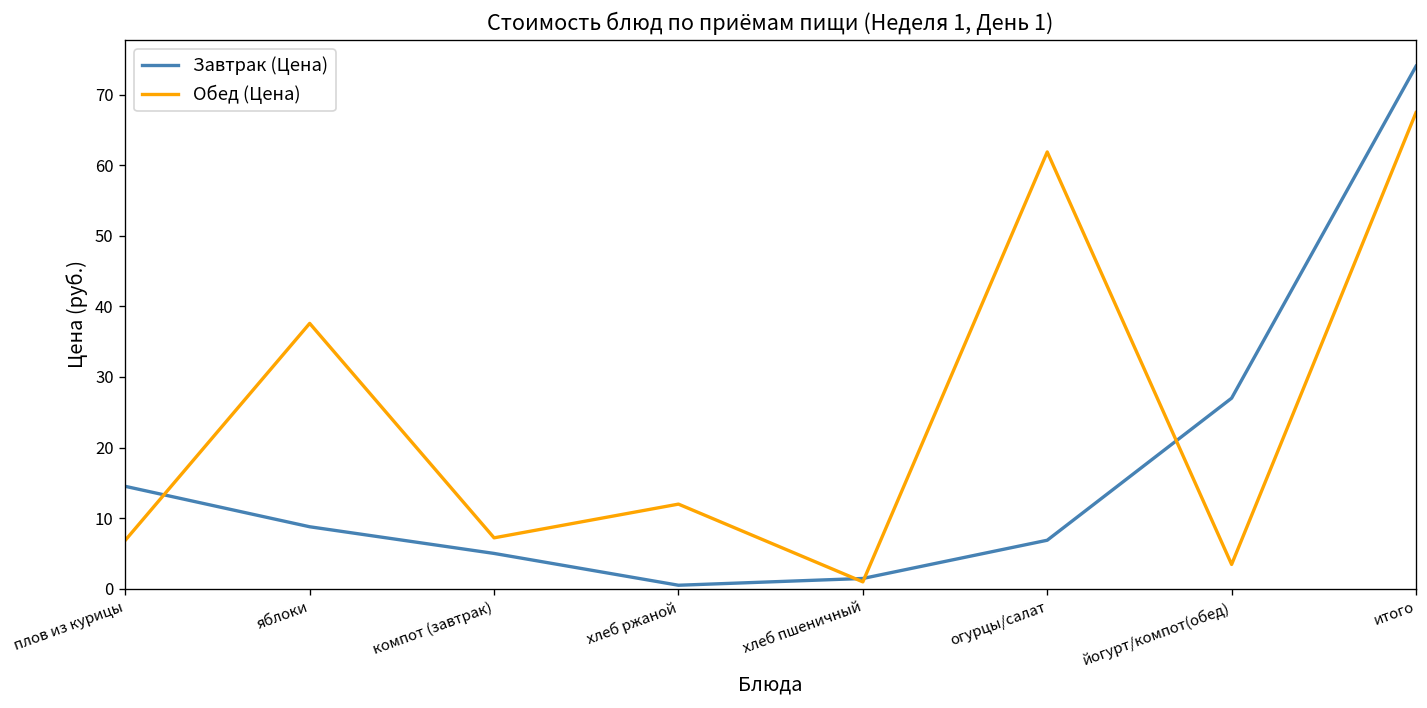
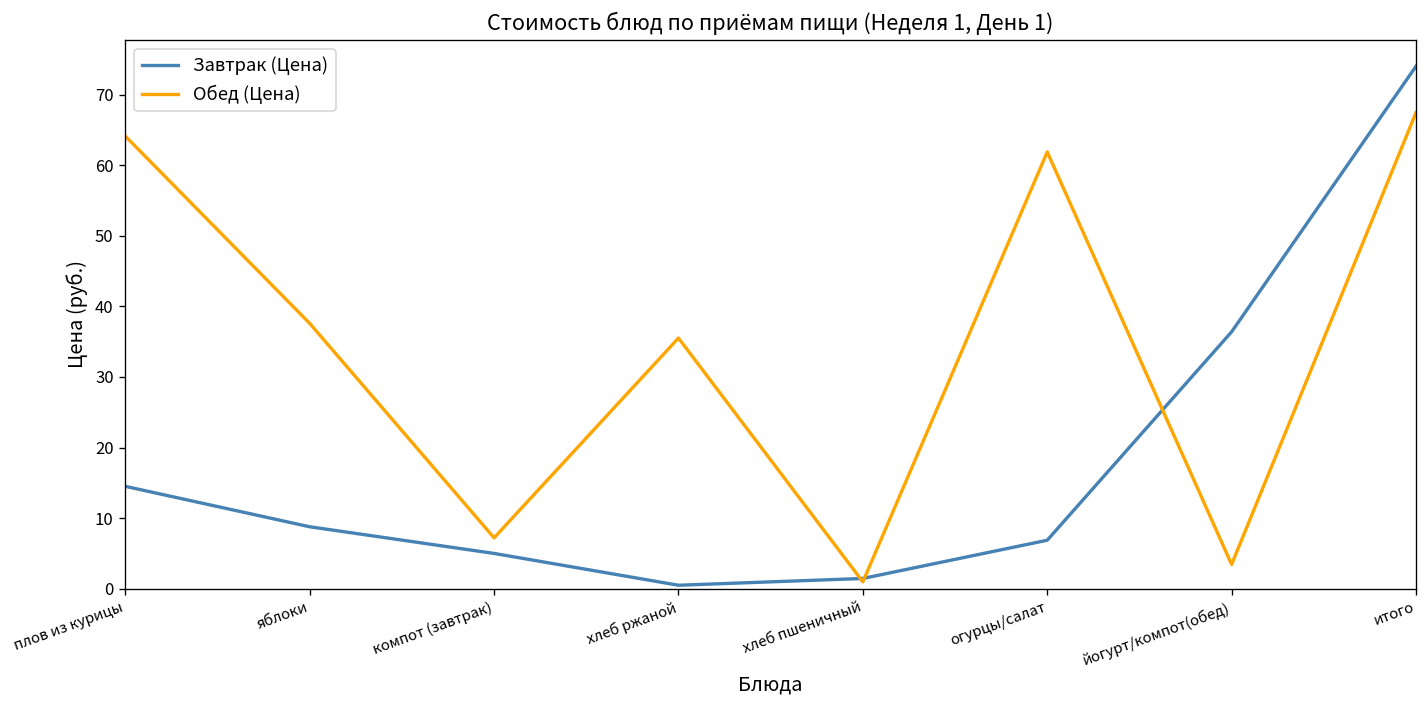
Обед (Цена), плов из курицы: 7 -> 64
Обед (Цена), хлеб ржаной: 12 -> 36
Завтрак (Цена), йогурт/компот(обед): 27 -> 36
